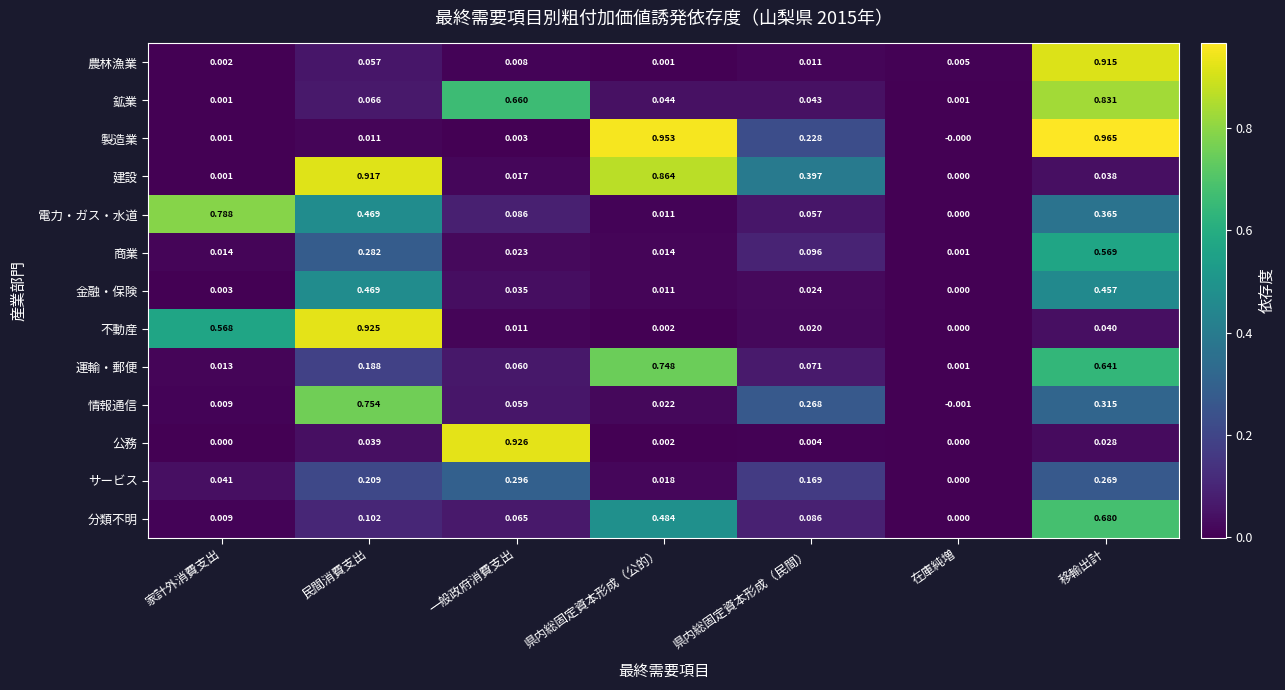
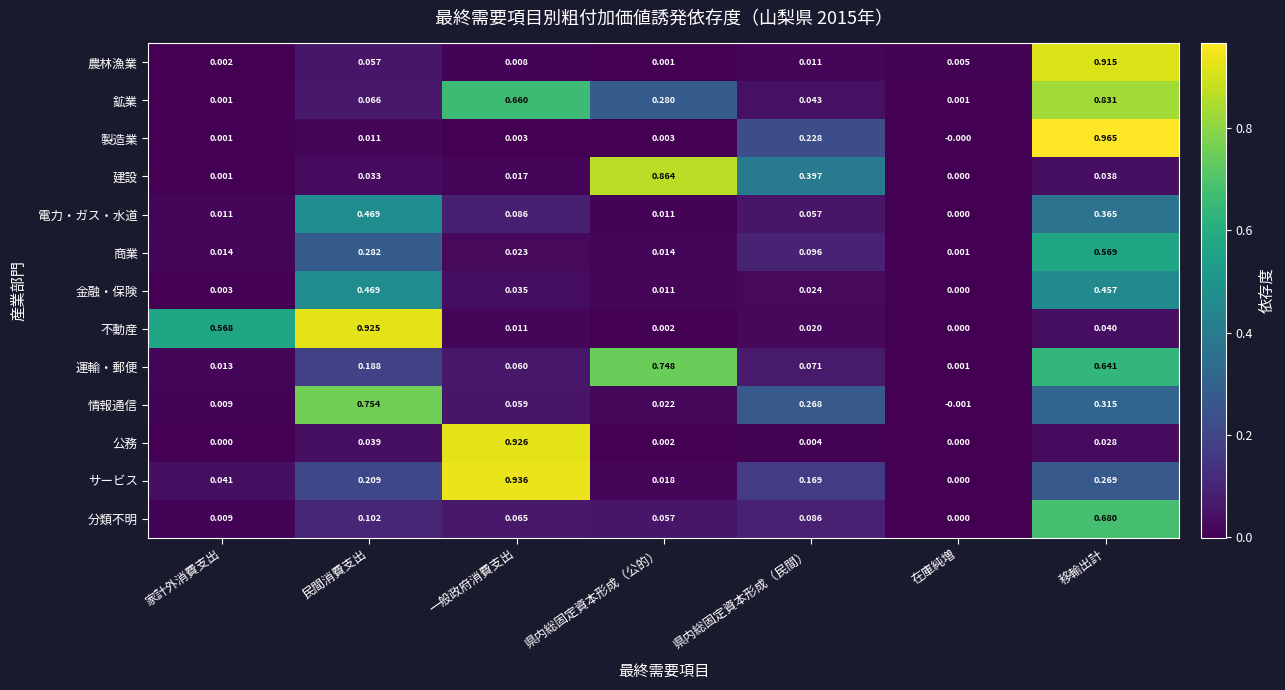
鉱業, 県内総固定資本形成（公的）: 0.044 -> 0.280
製造業, 県内総固定資本形成（公的）: 0.953 -> 0.003
建設, 民間消費支出: 0.917 -> 0.033
電力・ガス・水道, 家計外消費支出: 0.788 -> 0.011
サービス, 一般政府消費支出: 0.296 -> 0.936
分類不明, 県内総固定資本形成（公的）: 0.484 -> 0.057
